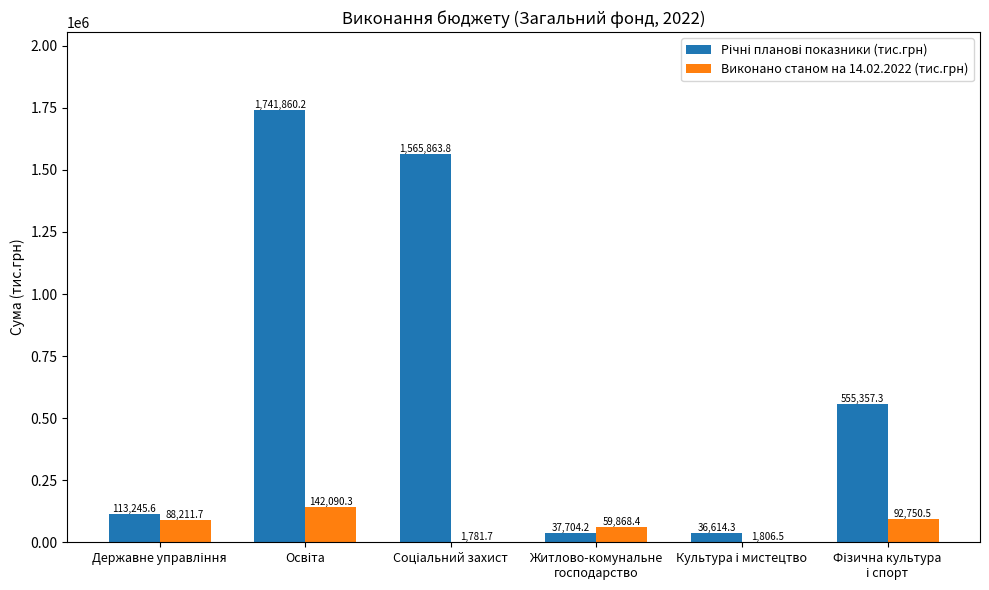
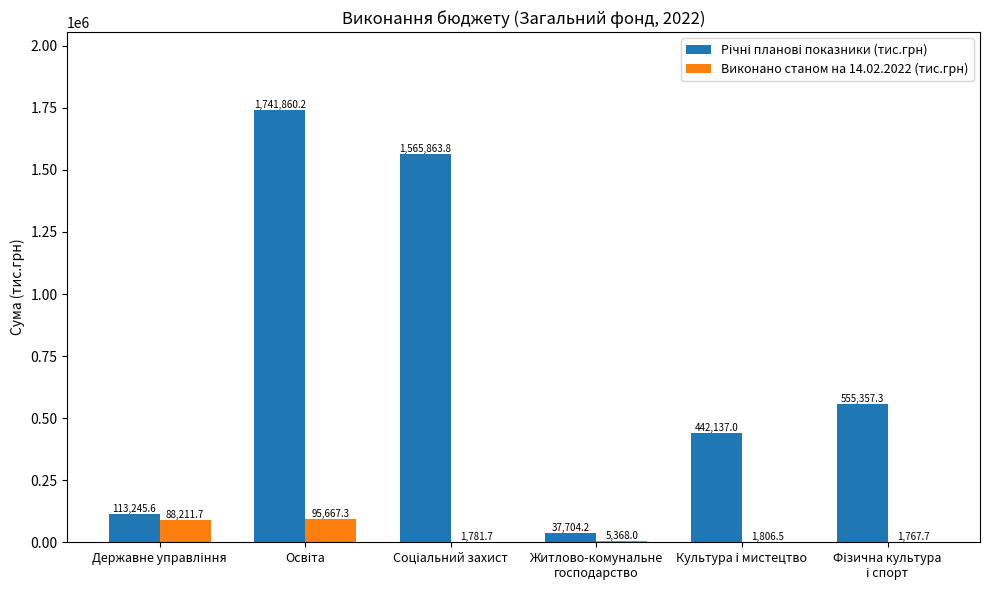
Виконано станом на 14.02.2022 (тис.грн), Освіта: 142,090.3 -> 95,667.3
Виконано станом на 14.02.2022 (тис.грн), Житлово-комунальне господарство: 59,868.4 -> 5,368.0
Річні планові показники (тис.грн), Культура і мистецтво: 36,614.3 -> 442,137.0
Виконано станом на 14.02.2022 (тис.грн), Фізична культура і спорт: 92,750.5 -> 1,767.7
